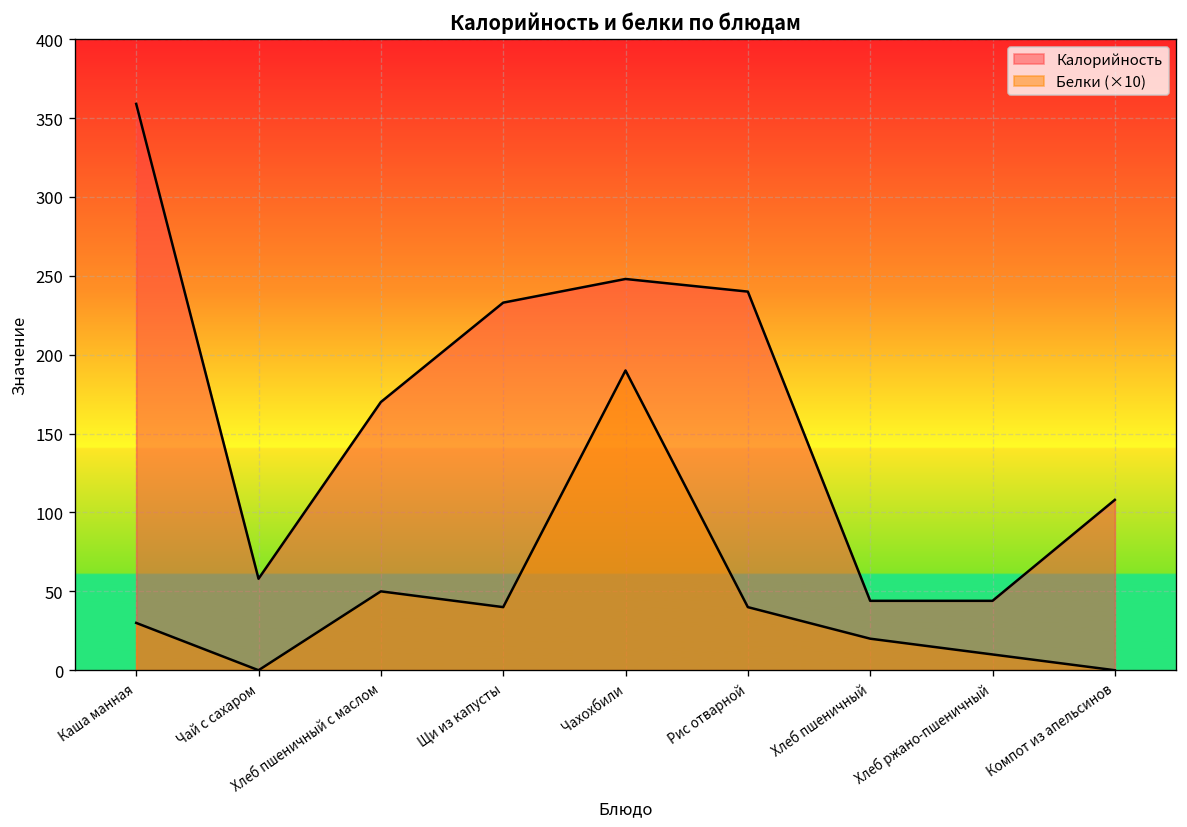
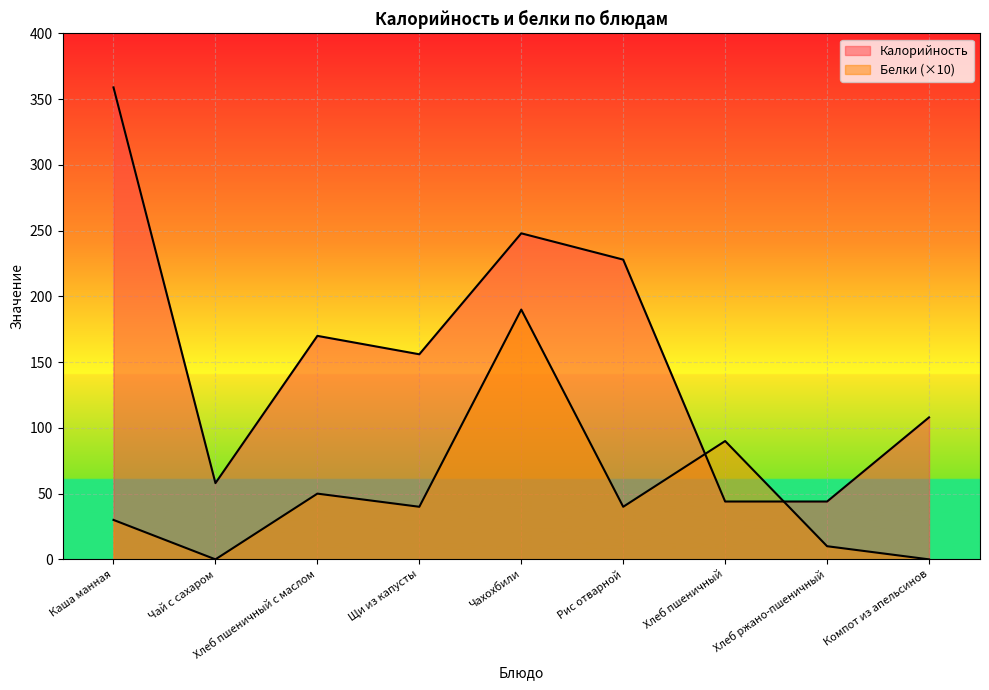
Калорийность, Щи из капусты: 233 -> 156
Калорийность, Рис отварной: 240 -> 228
Белки (×10), Хлеб пшеничный: 20 -> 90
